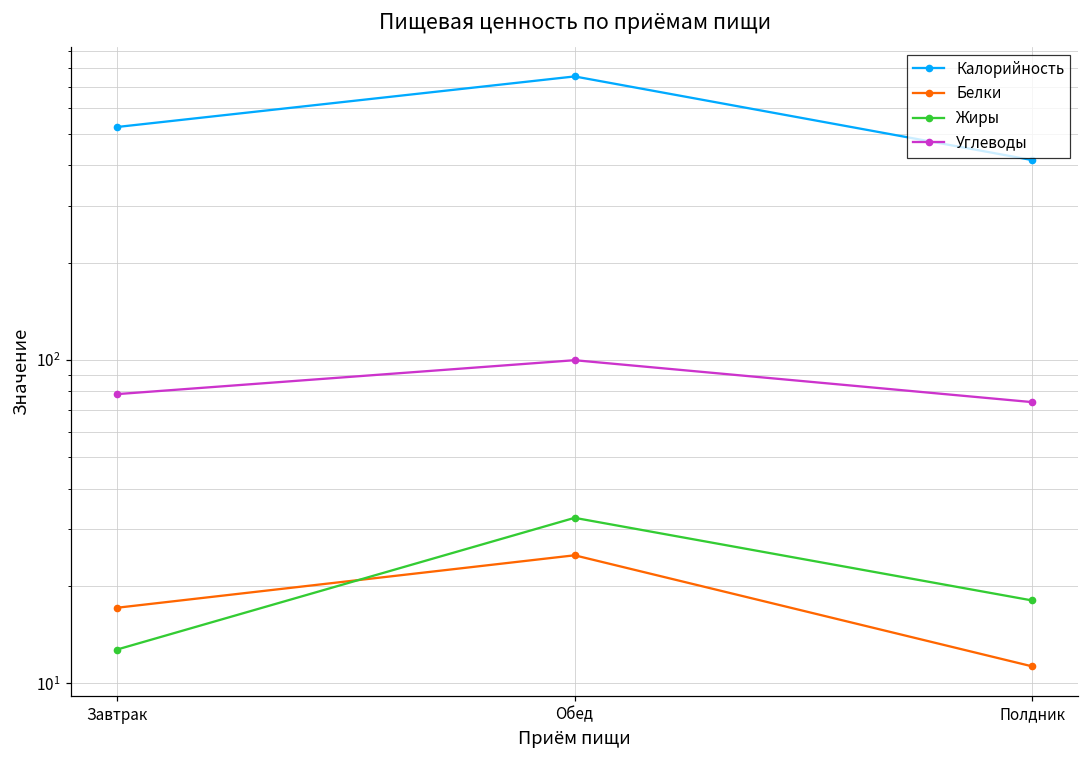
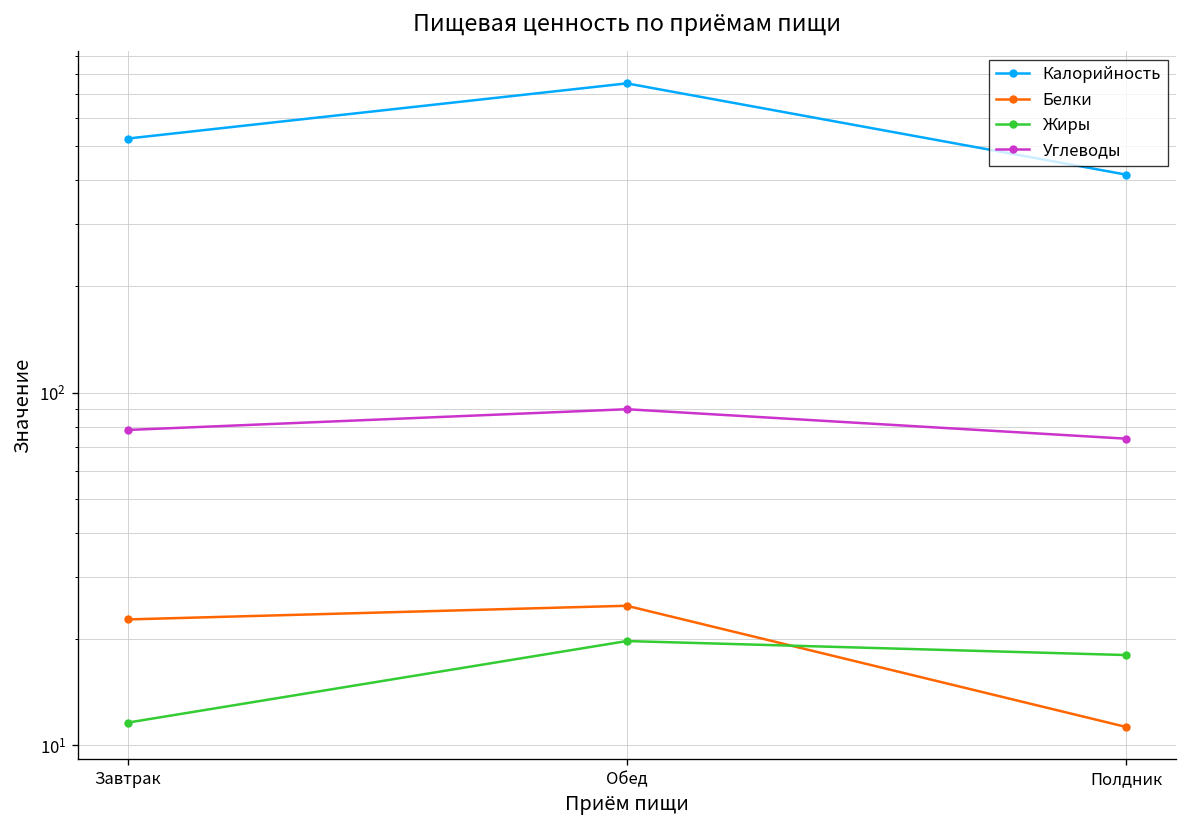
Белки, Завтрак: 17 -> 23
Жиры, Завтрак: 12.7 -> 11.6
Жиры, Обед: 32 -> 20
Углеводы, Обед: 100 -> 90
